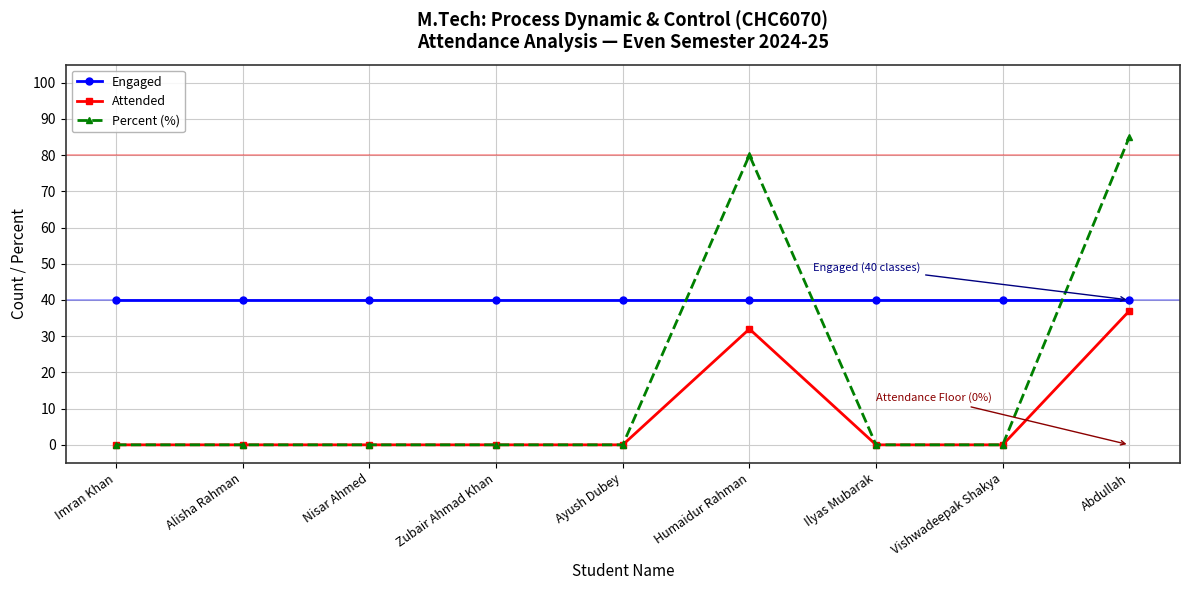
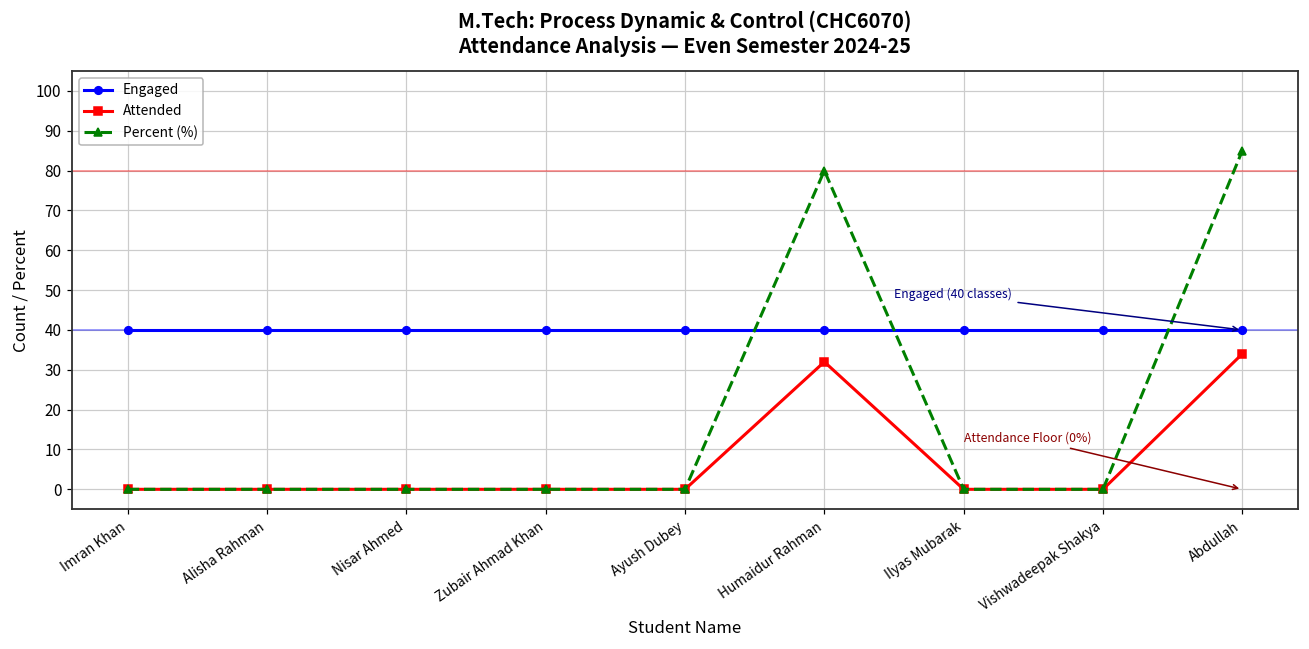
Attended, Abdullah: 37 -> 34
